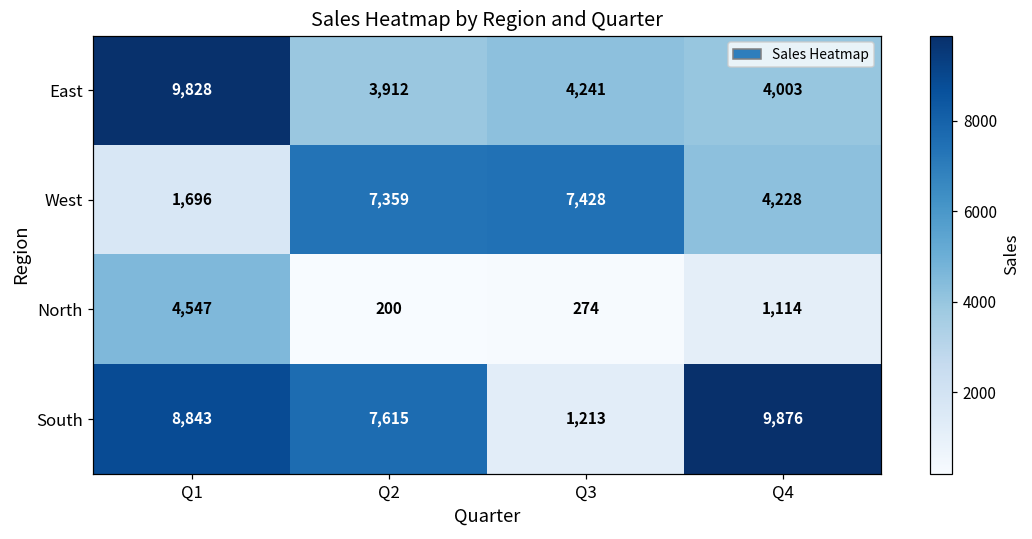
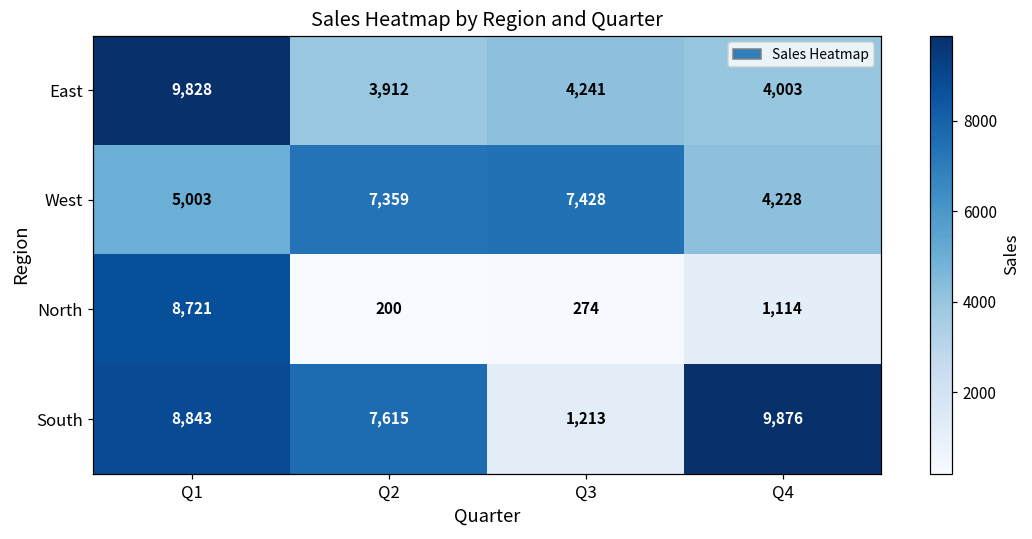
West, Q1: 1,696 -> 5,003
North, Q1: 4,547 -> 8,721
